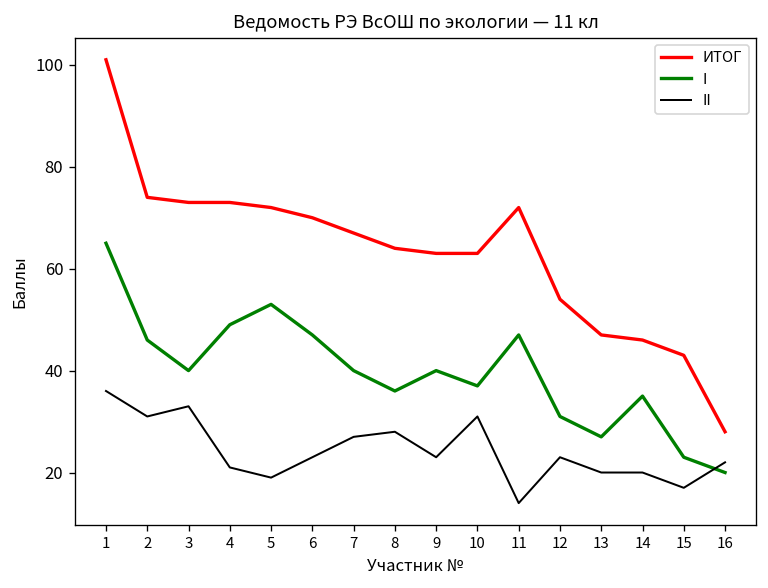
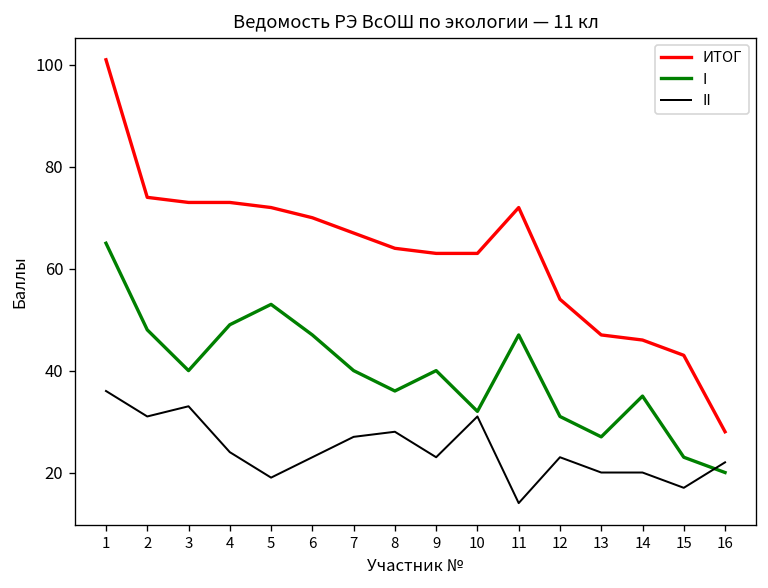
I, 2: 46 -> 48
II, 4: 21 -> 24
I, 10: 37 -> 32
